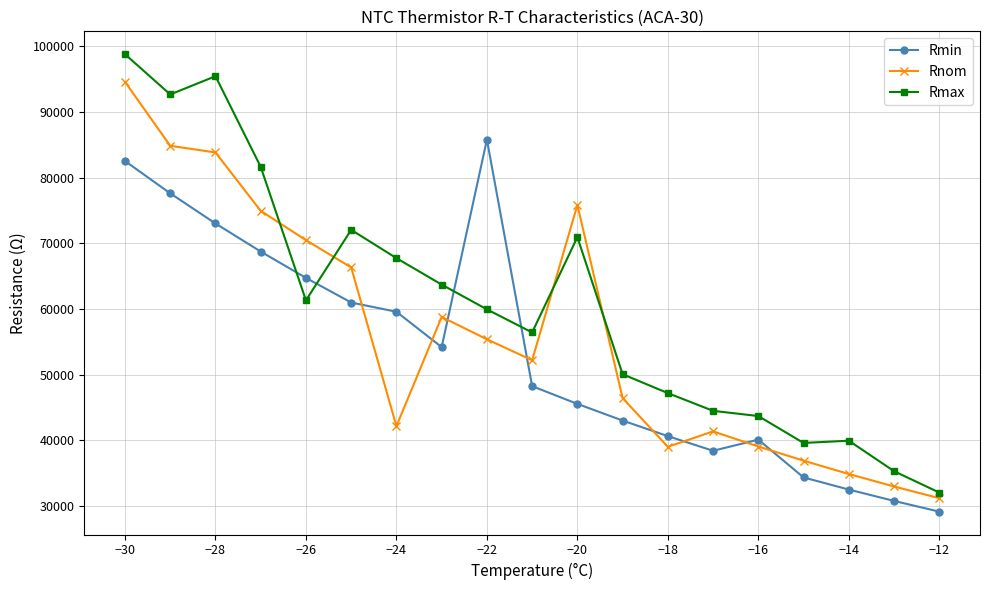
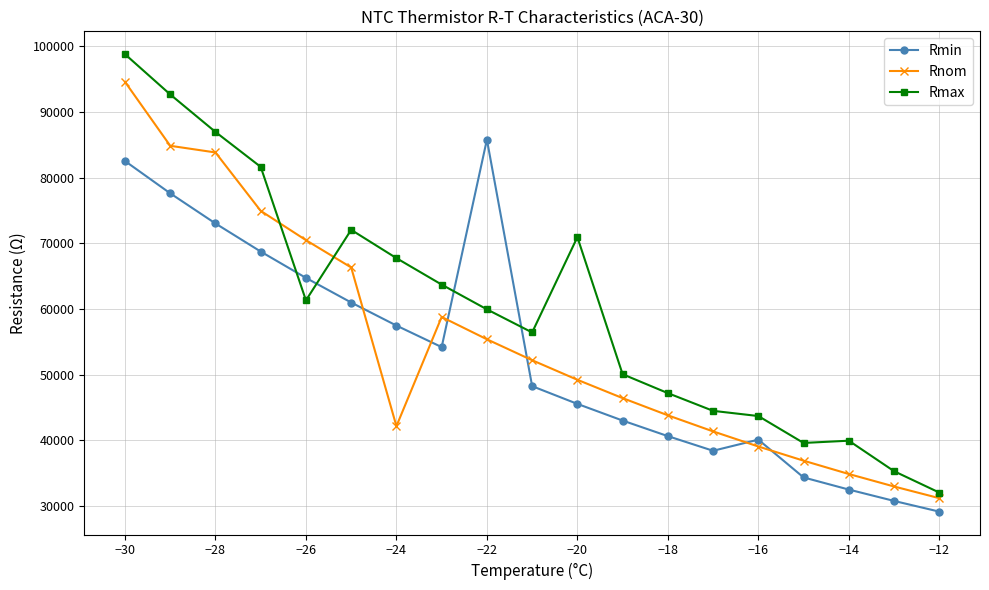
Rmax, −28: 95000 -> 87000
Rmin, −24: 60000 -> 57000
Rnom, −20: 76000 -> 49000
Rnom, −18: 39000 -> 44000
